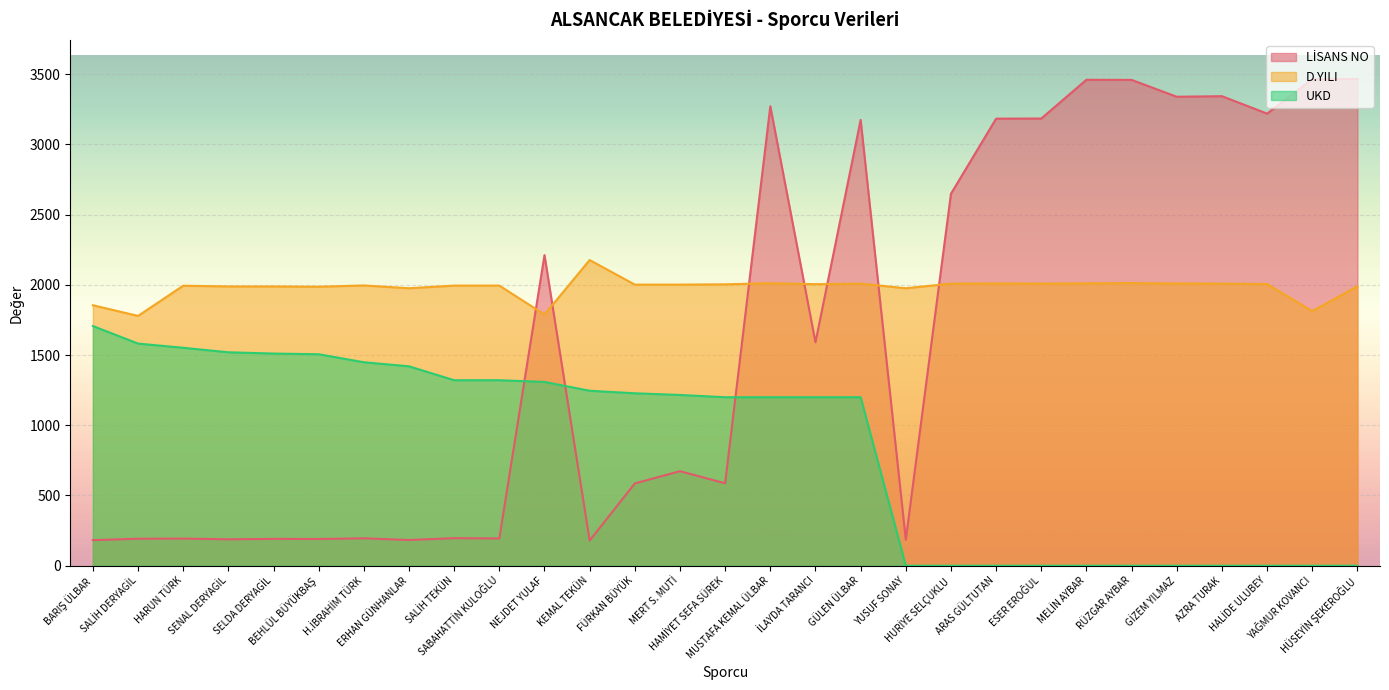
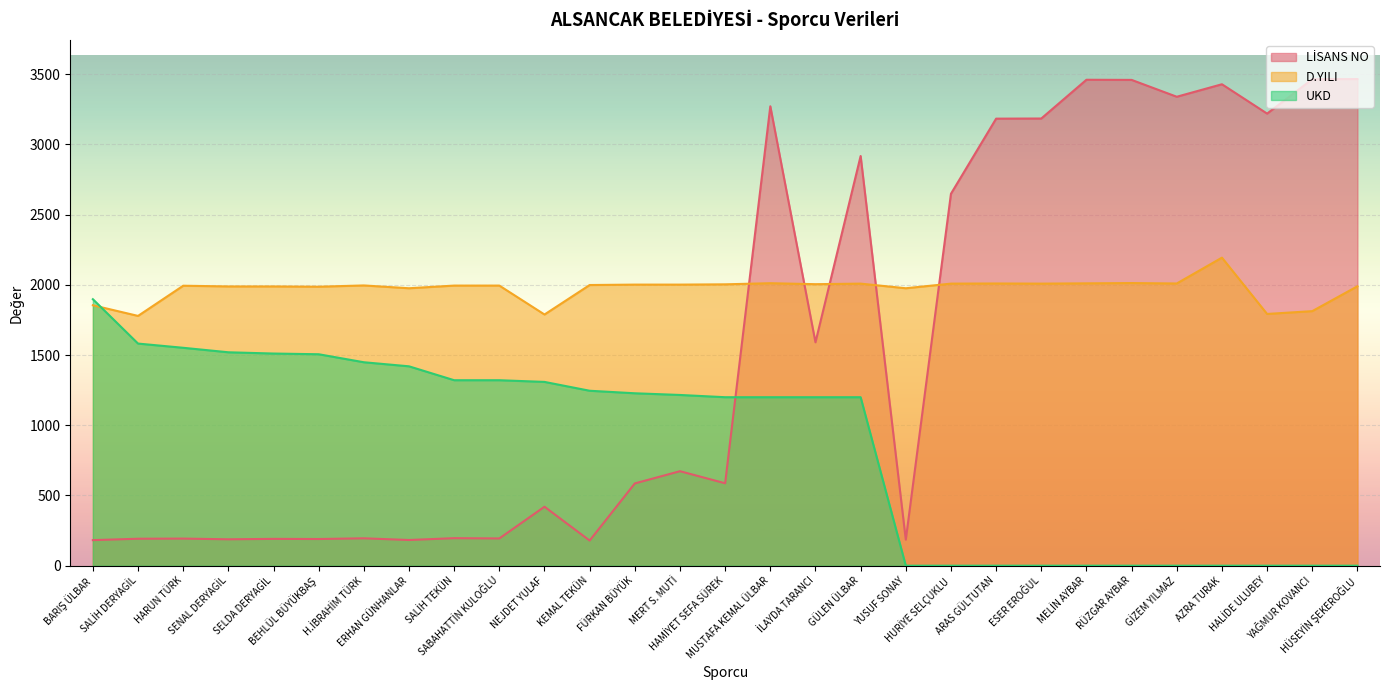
UKD, BARIŞ ÜLBAR: 1710 -> 1900
LİSANS NO, NEJDET YULAF: 2210 -> 420
D.YILI, KEMAL TEKÜN: 2180 -> 2000
LİSANS NO, GÜLEN ÜLBAR: 3180 -> 2920
LİSANS NO, AZRA TURAK: 3340 -> 3430
D.YILI, AZRA TURAK: 2010 -> 2190
D.YILI, HALİDE ULUBEY: 2010 -> 1790
